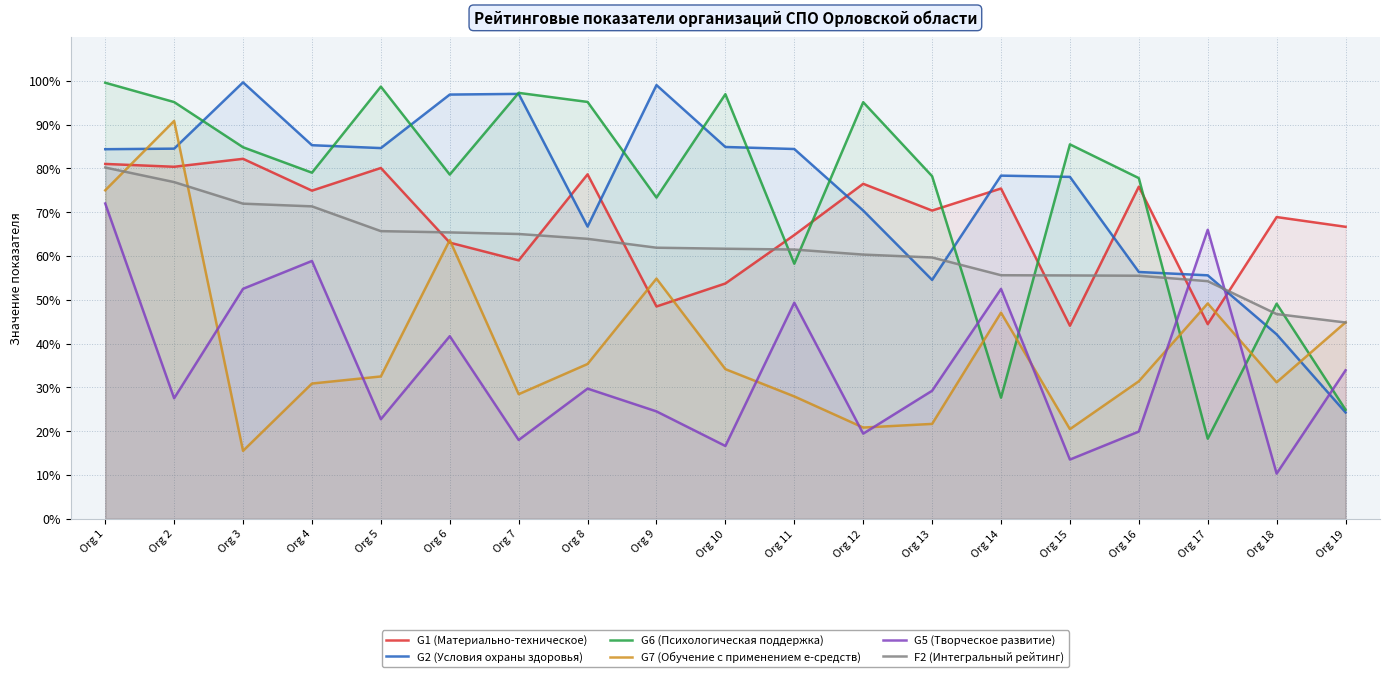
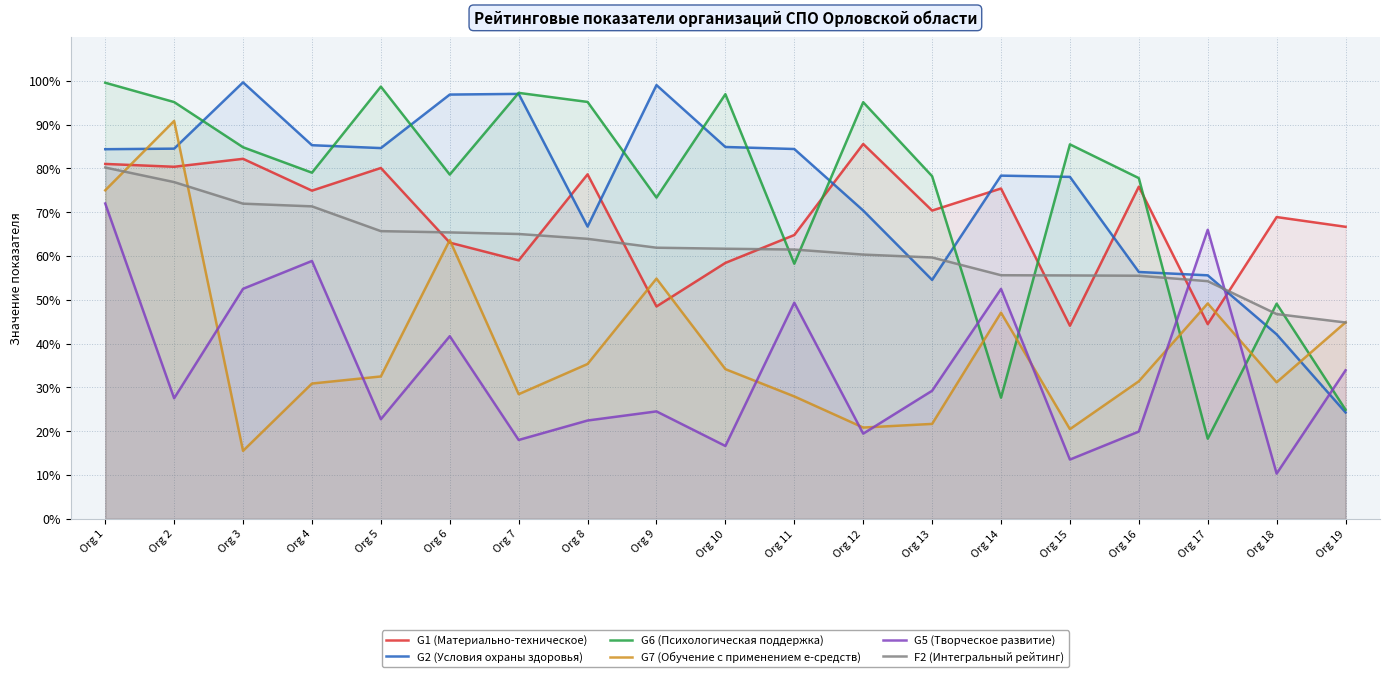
G5 (Творческое развитие), Org 8: 30% -> 22%
G1 (Материально-техническое), Org 10: 54% -> 58%
G1 (Материально-техническое), Org 12: 76% -> 86%
